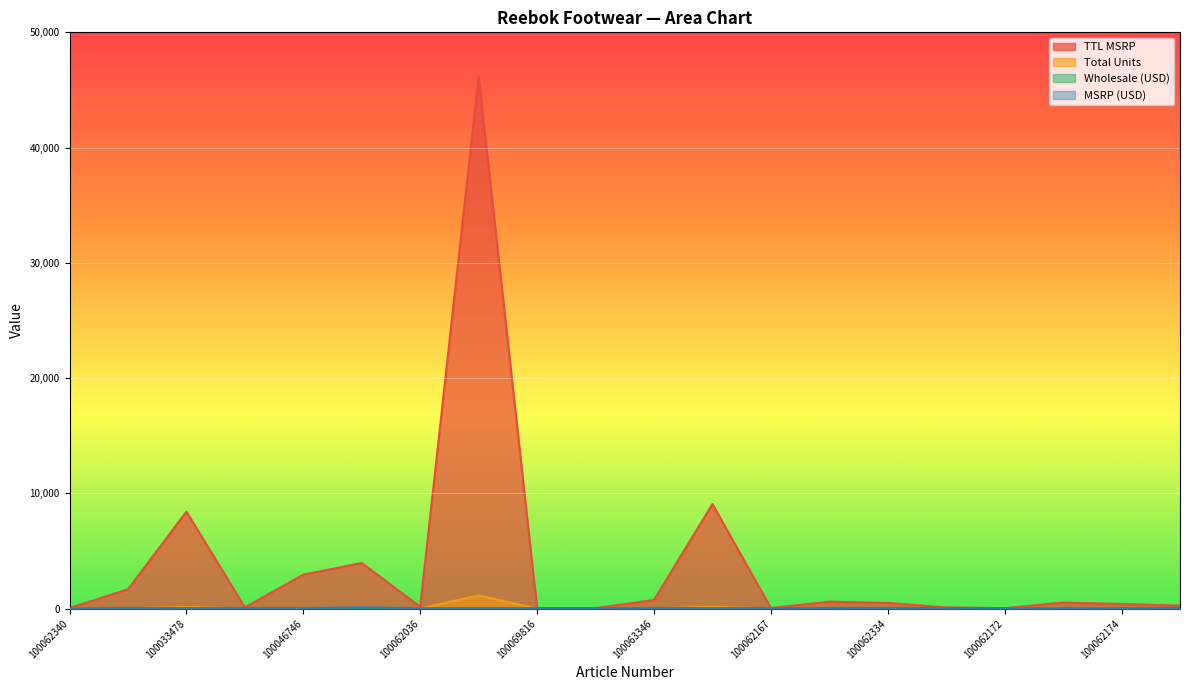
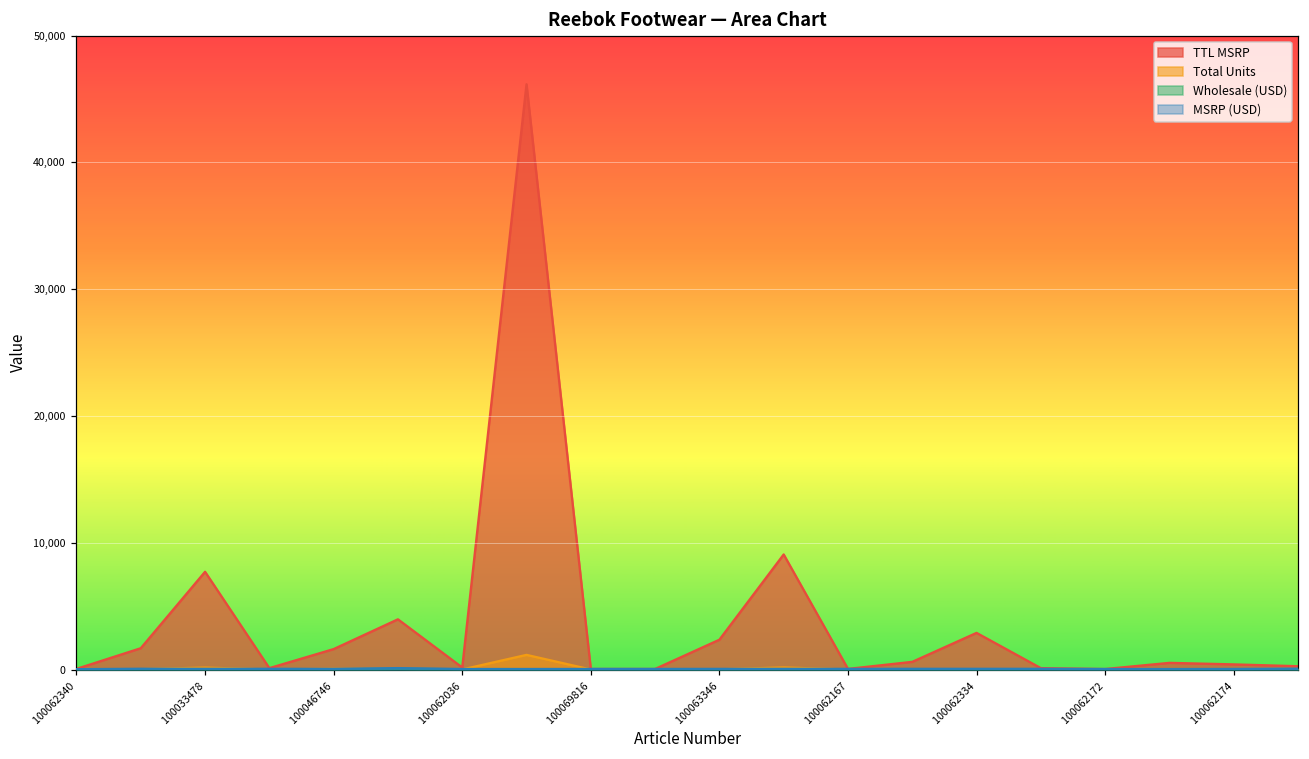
TTL MSRP, 100033478: 8,400 -> 7,700
TTL MSRP, 100046746: 3,000 -> 1,600
TTL MSRP, 100063346: 800 -> 2,400
TTL MSRP, 100062334: 500 -> 2,900
